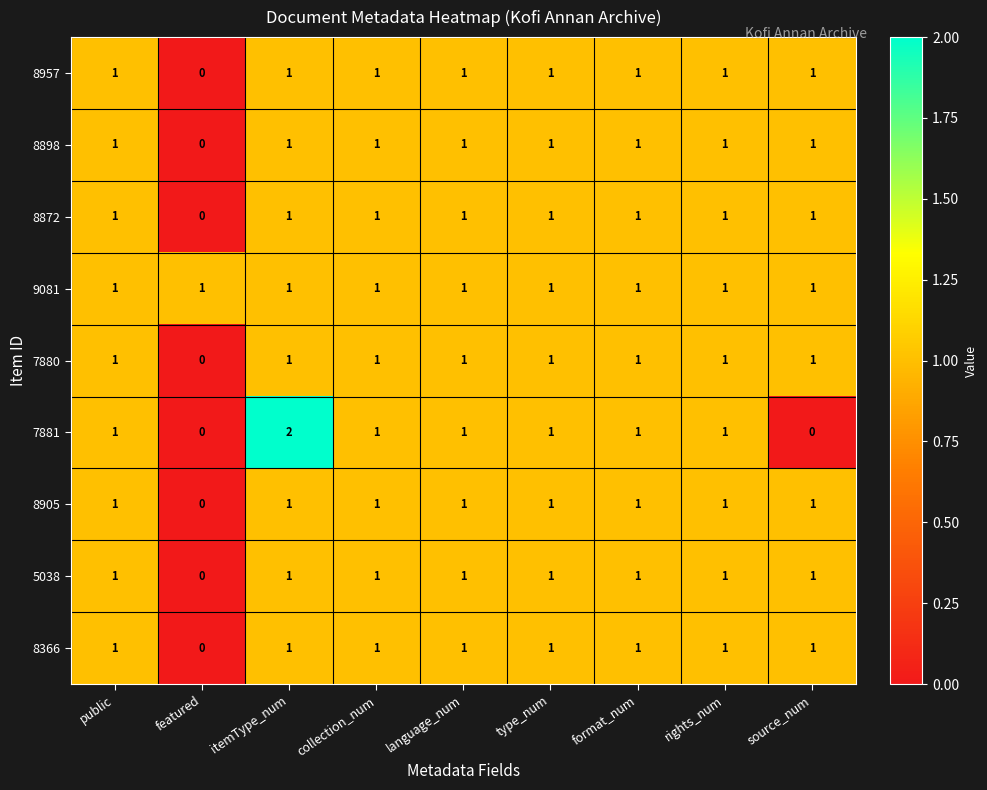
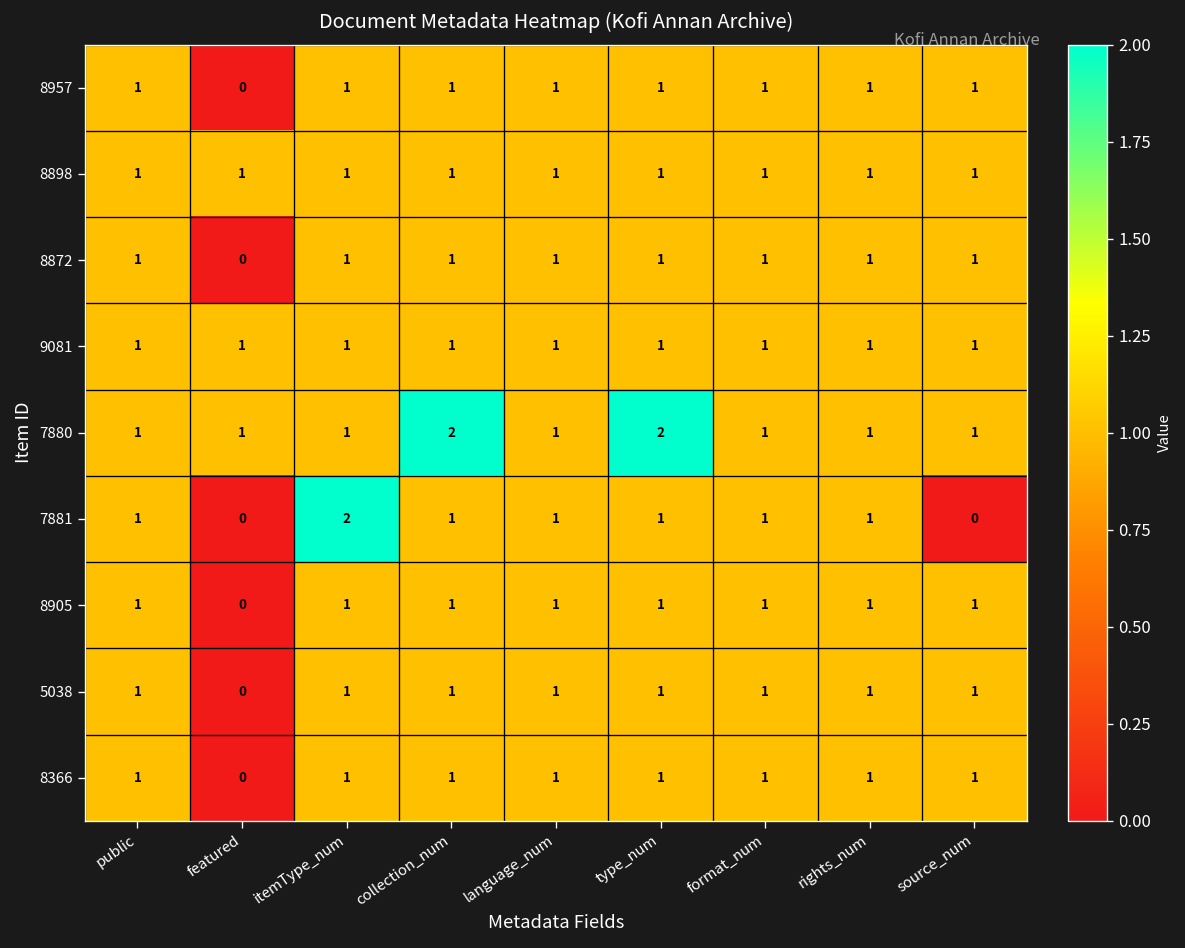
8898, featured: 0 -> 1
7880, featured: 0 -> 1
7880, collection_num: 1 -> 2
7880, type_num: 1 -> 2
